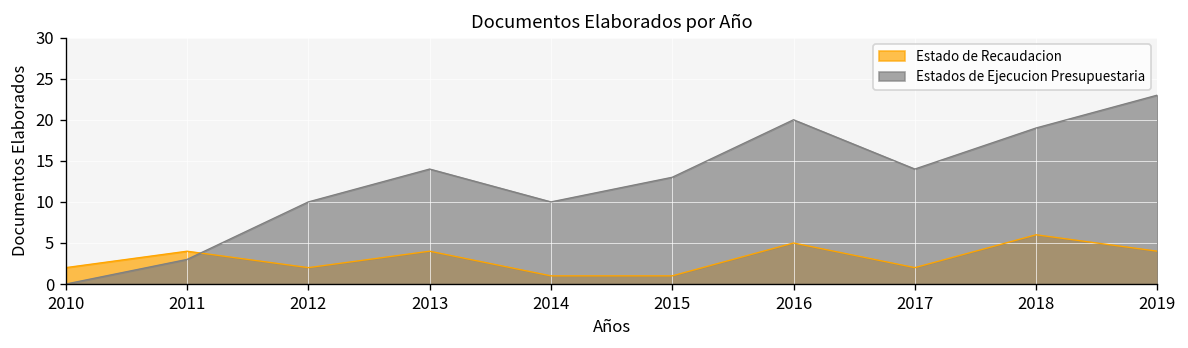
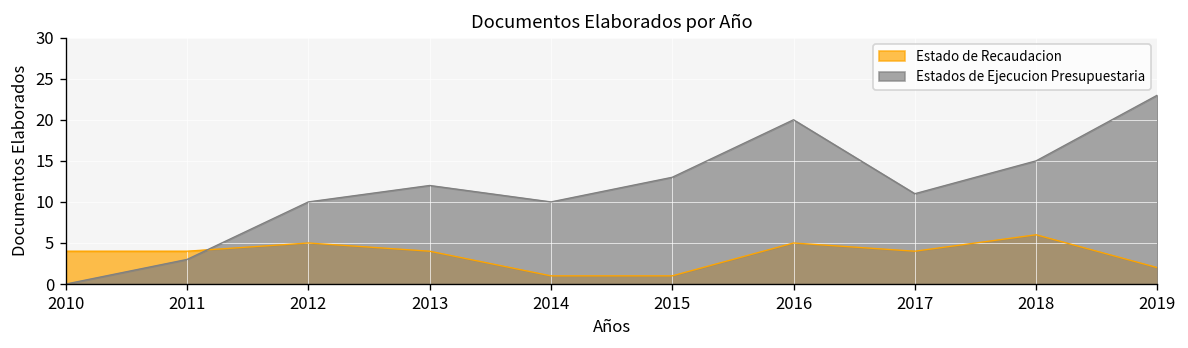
Estado de Recaudacion, 2010: 2 -> 4
Estado de Recaudacion, 2012: 2 -> 5
Estados de Ejecucion Presupuestaria, 2013: 14 -> 12
Estado de Recaudacion, 2017: 2 -> 4
Estados de Ejecucion Presupuestaria, 2017: 14 -> 11
Estados de Ejecucion Presupuestaria, 2018: 19 -> 15
Estado de Recaudacion, 2019: 4 -> 2
